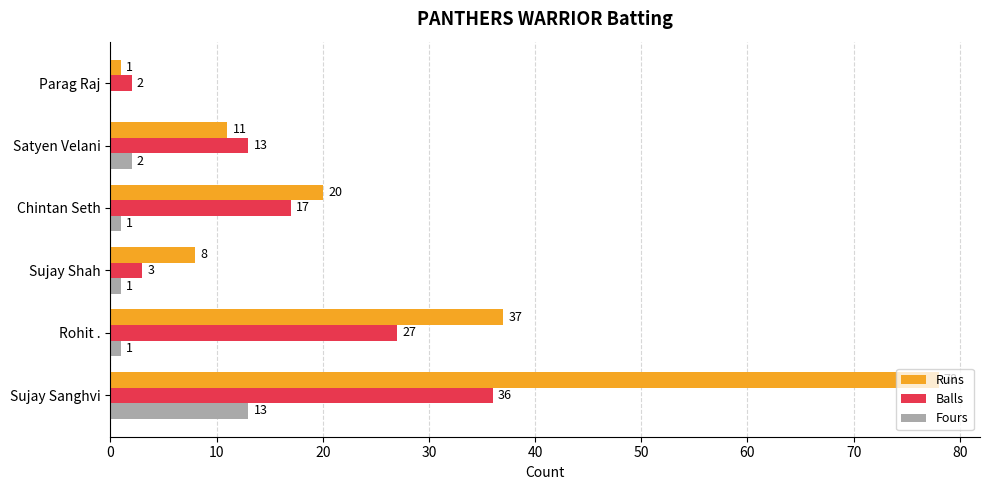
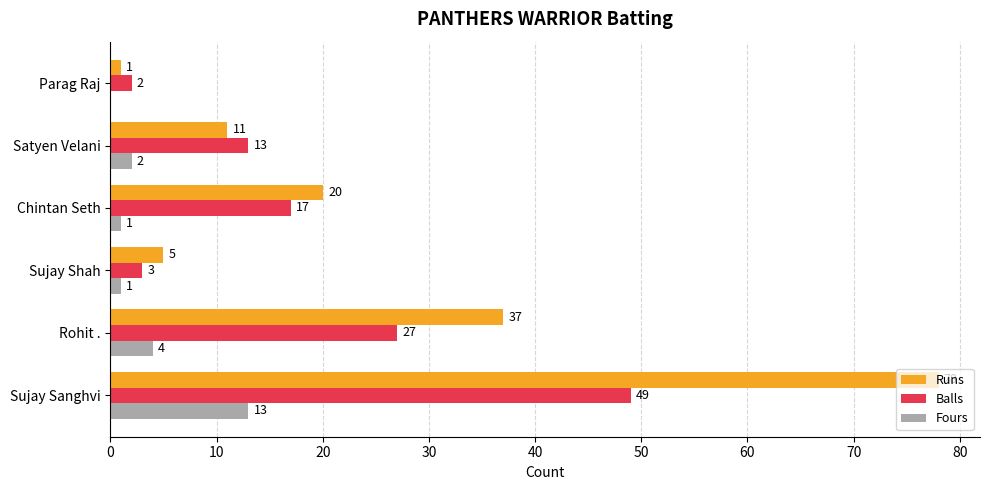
Runs, Sujay Shah: 8 -> 5
Fours, Rohit .: 1 -> 4
Balls, Sujay Sanghvi: 36 -> 49
